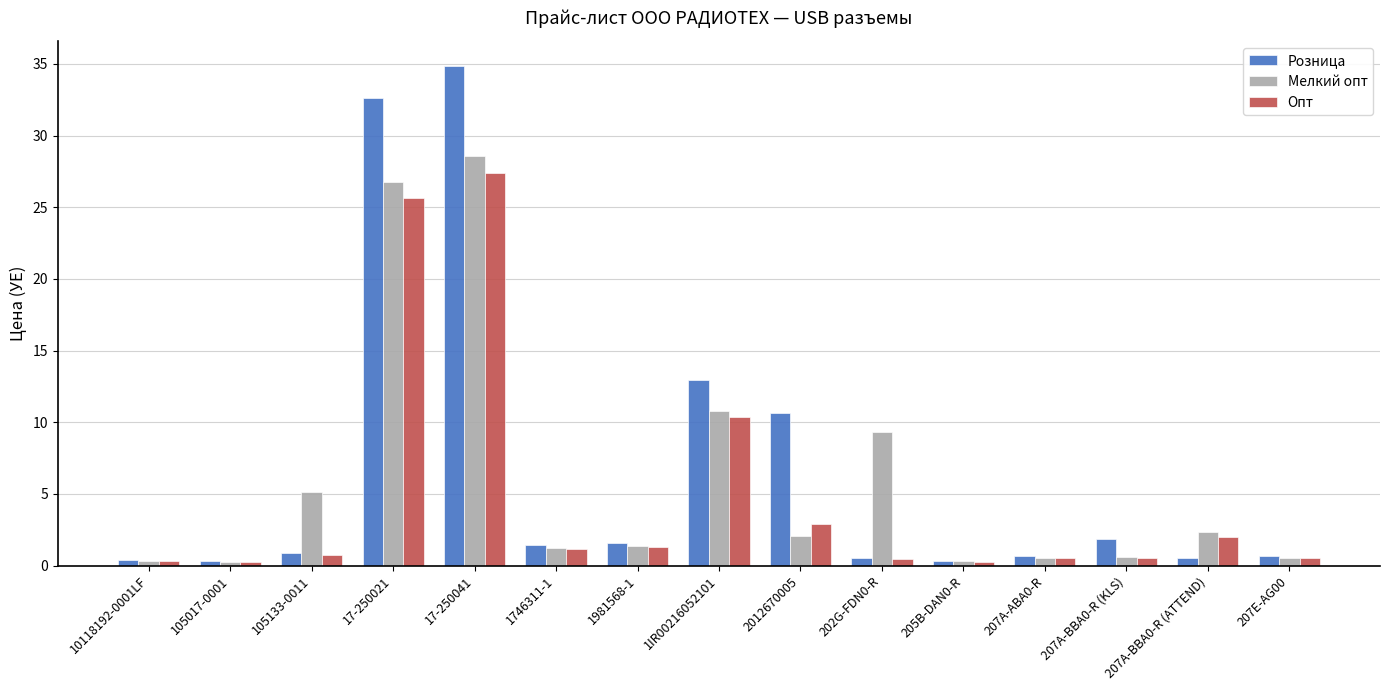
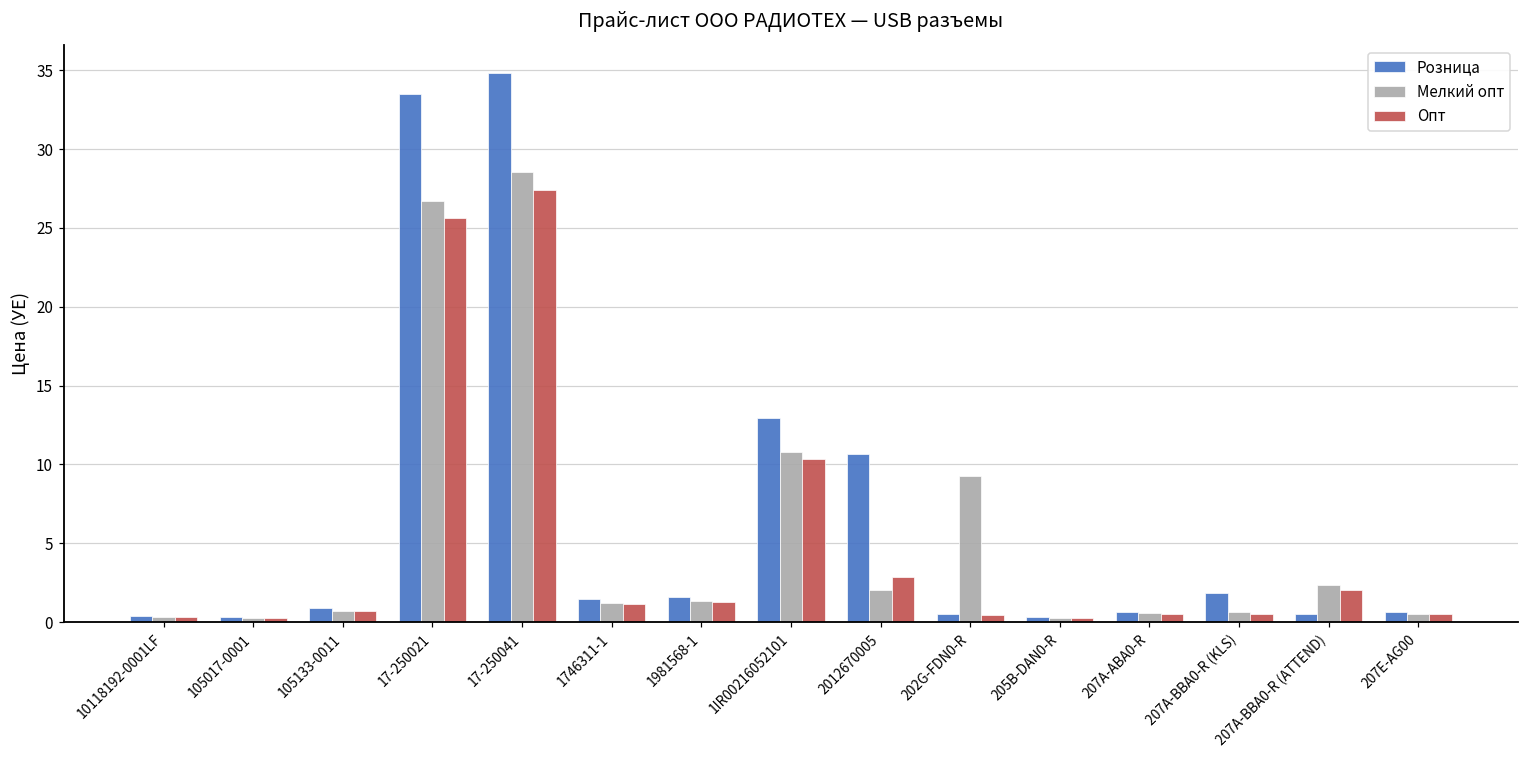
Мелкий опт, 105133-0011: 5.1 -> 0.7
Розница, 17-250021: 32.6 -> 33.5
